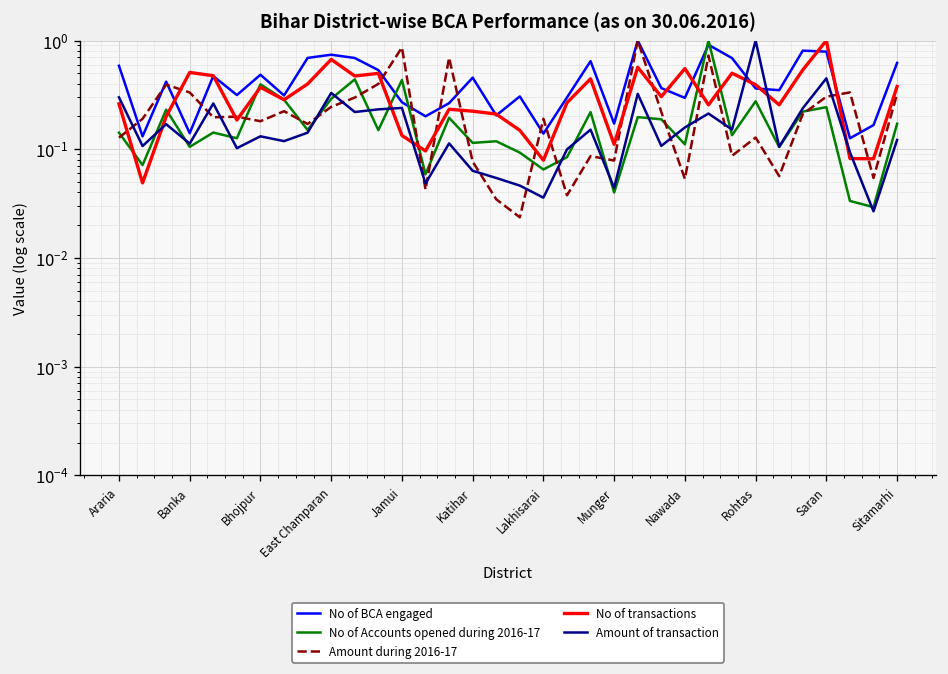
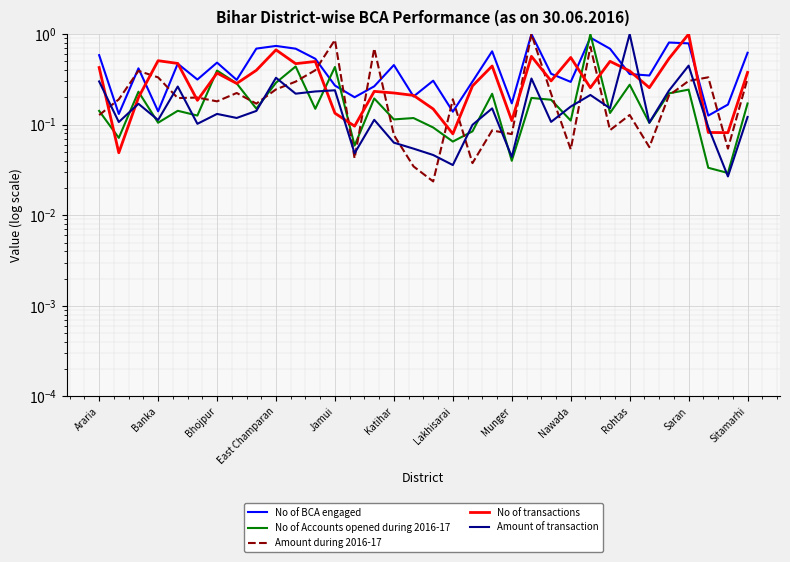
No of transactions, Araria: 0.26 -> 0.4
